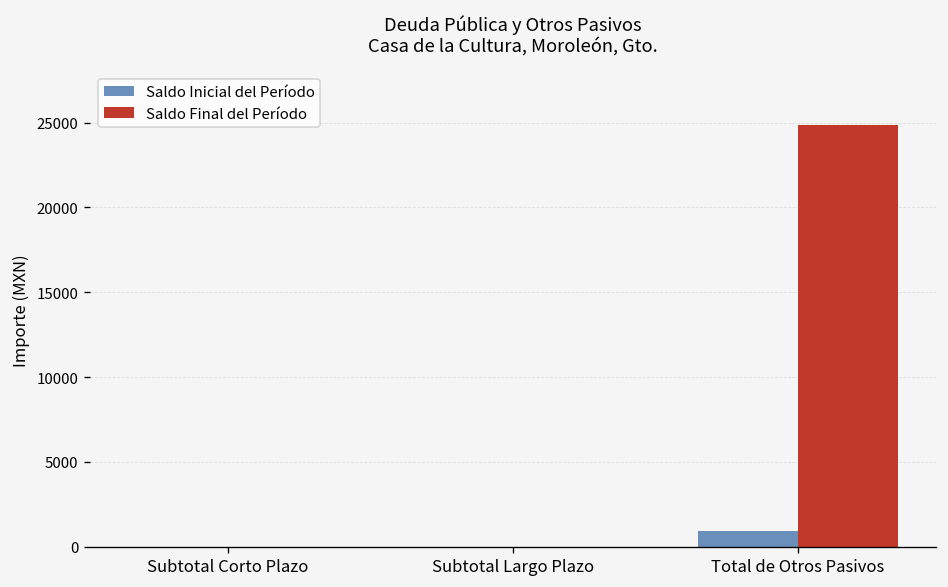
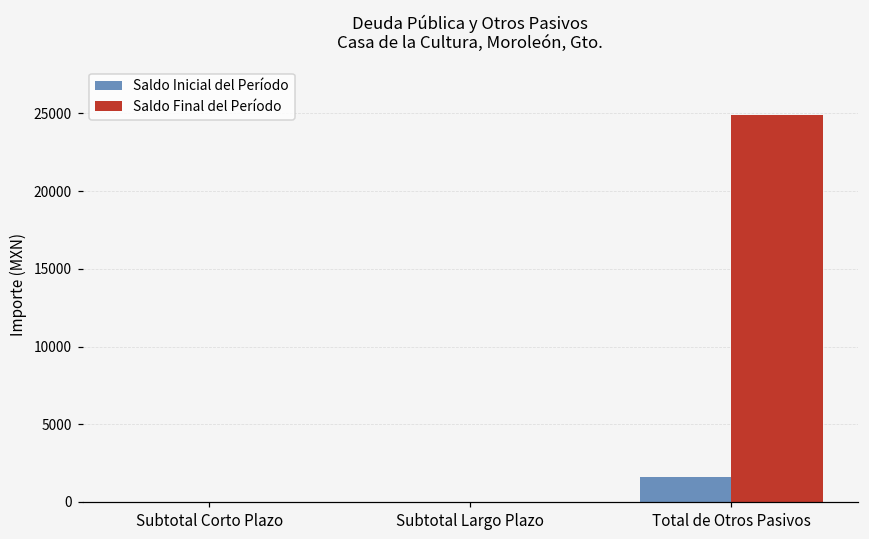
Saldo Inicial del Período, Total de Otros Pasivos: 900 -> 1600
